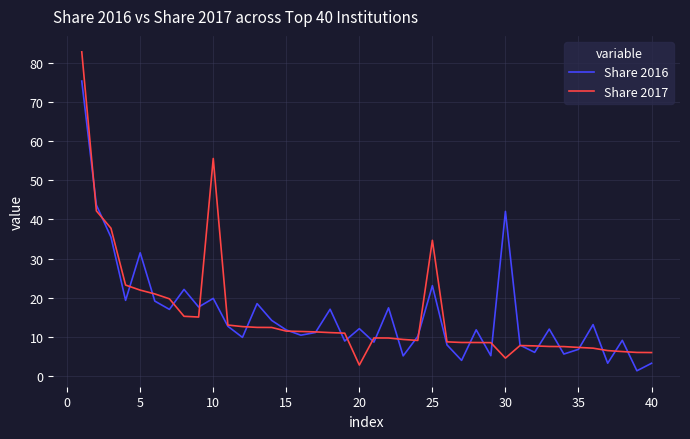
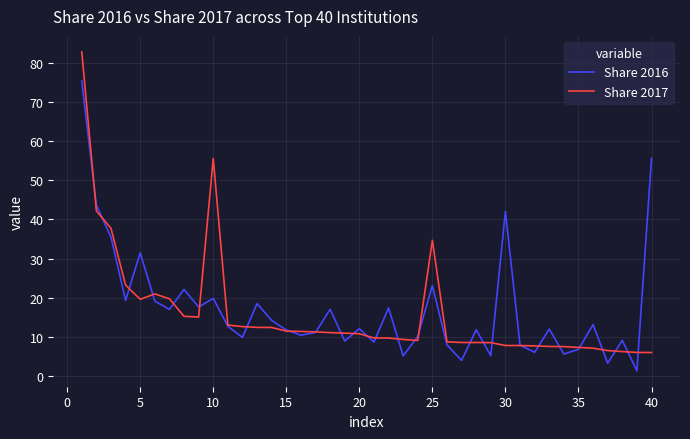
Share 2017, 5: 22 -> 20
Share 2017, 20: 3 -> 11
Share 2017, 30: 5 -> 8
Share 2016, 40: 3 -> 56
